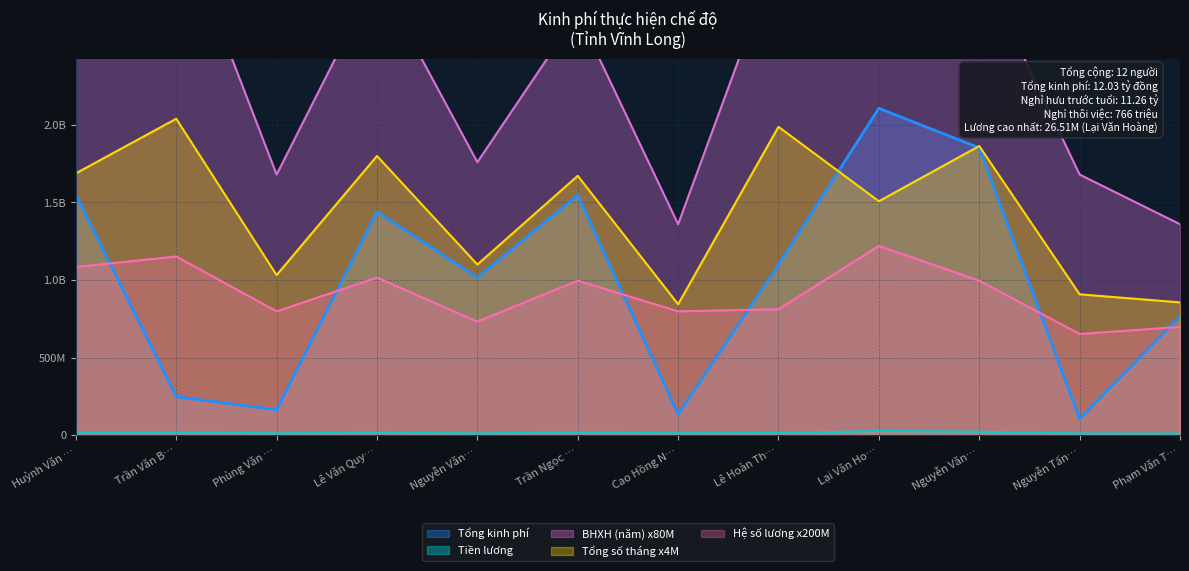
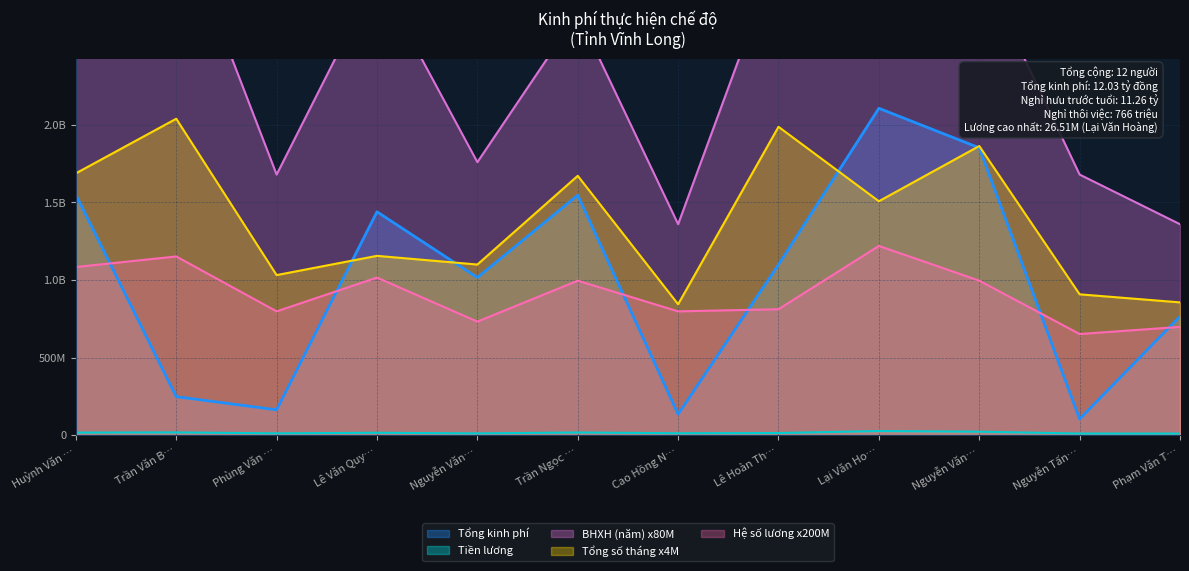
Tổng số tháng x4M, Lê Văn Quy…: 1800000000 -> 1160000000
